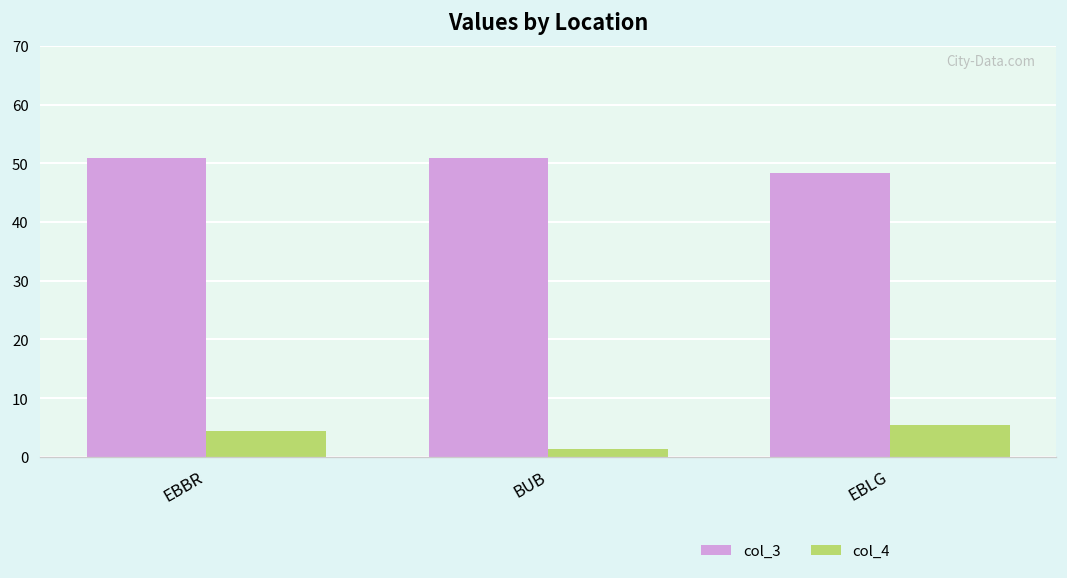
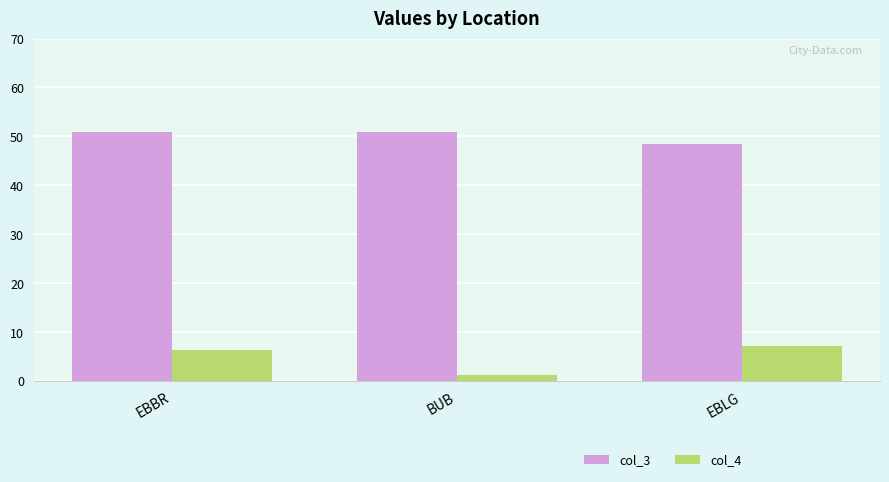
col_4, EBBR: 4 -> 6
col_4, EBLG: 5 -> 7
